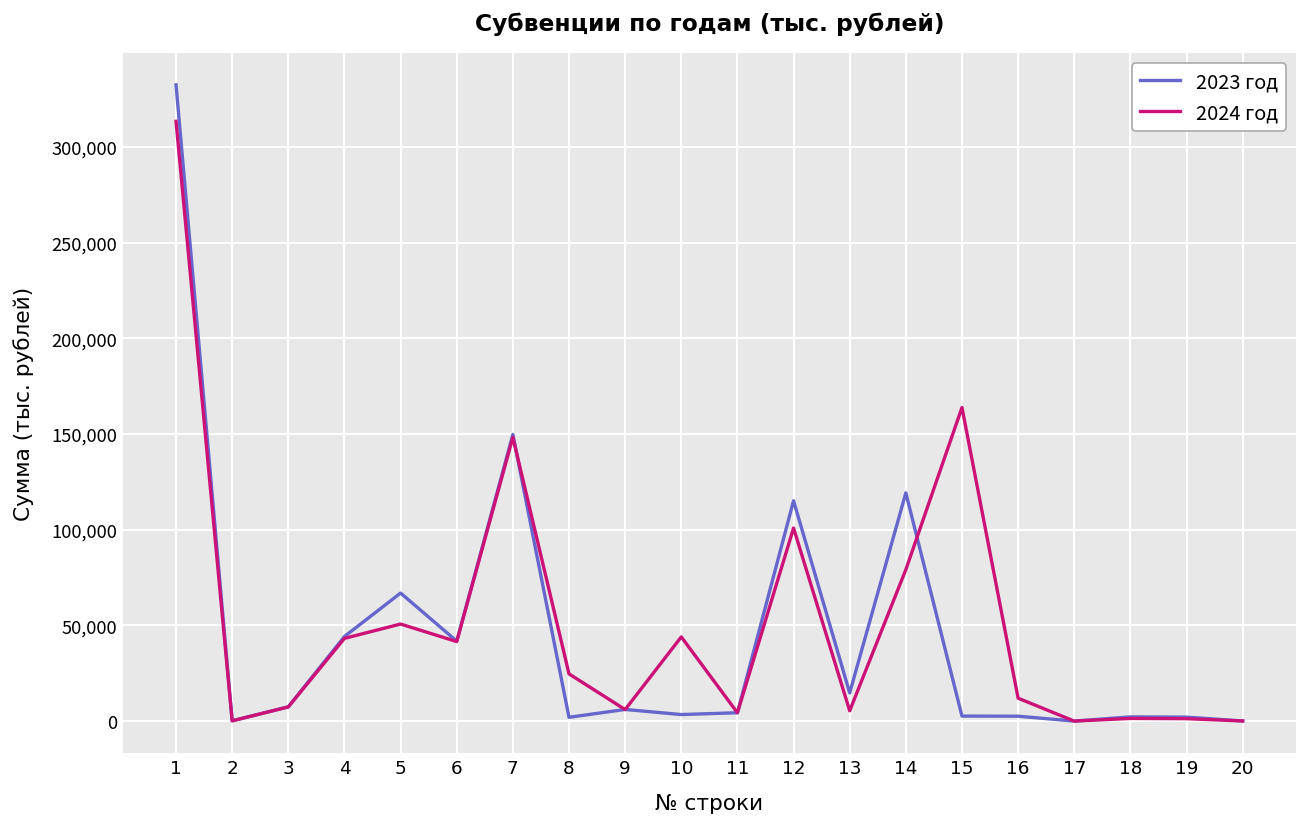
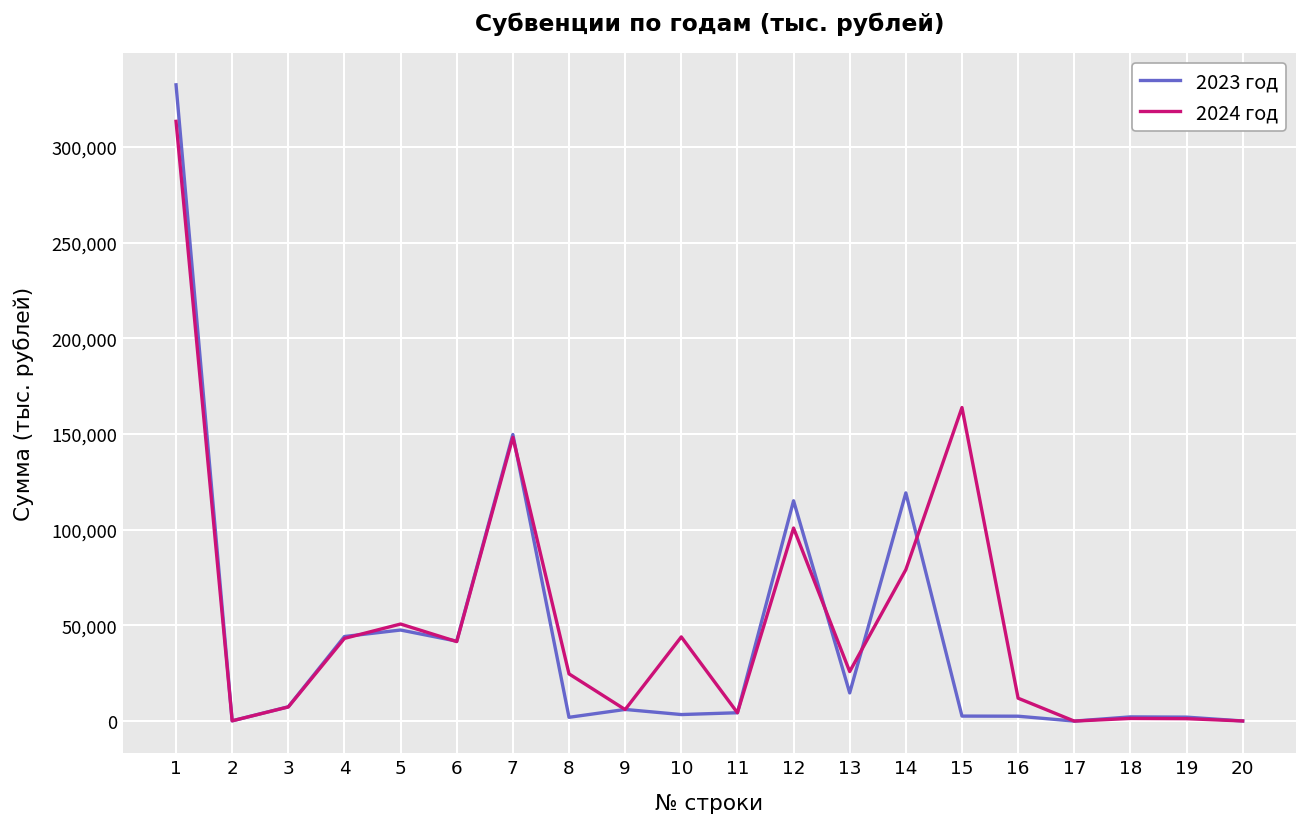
2023 год, 5: 67,000 -> 48,000
2024 год, 13: 5,000 -> 26,000
